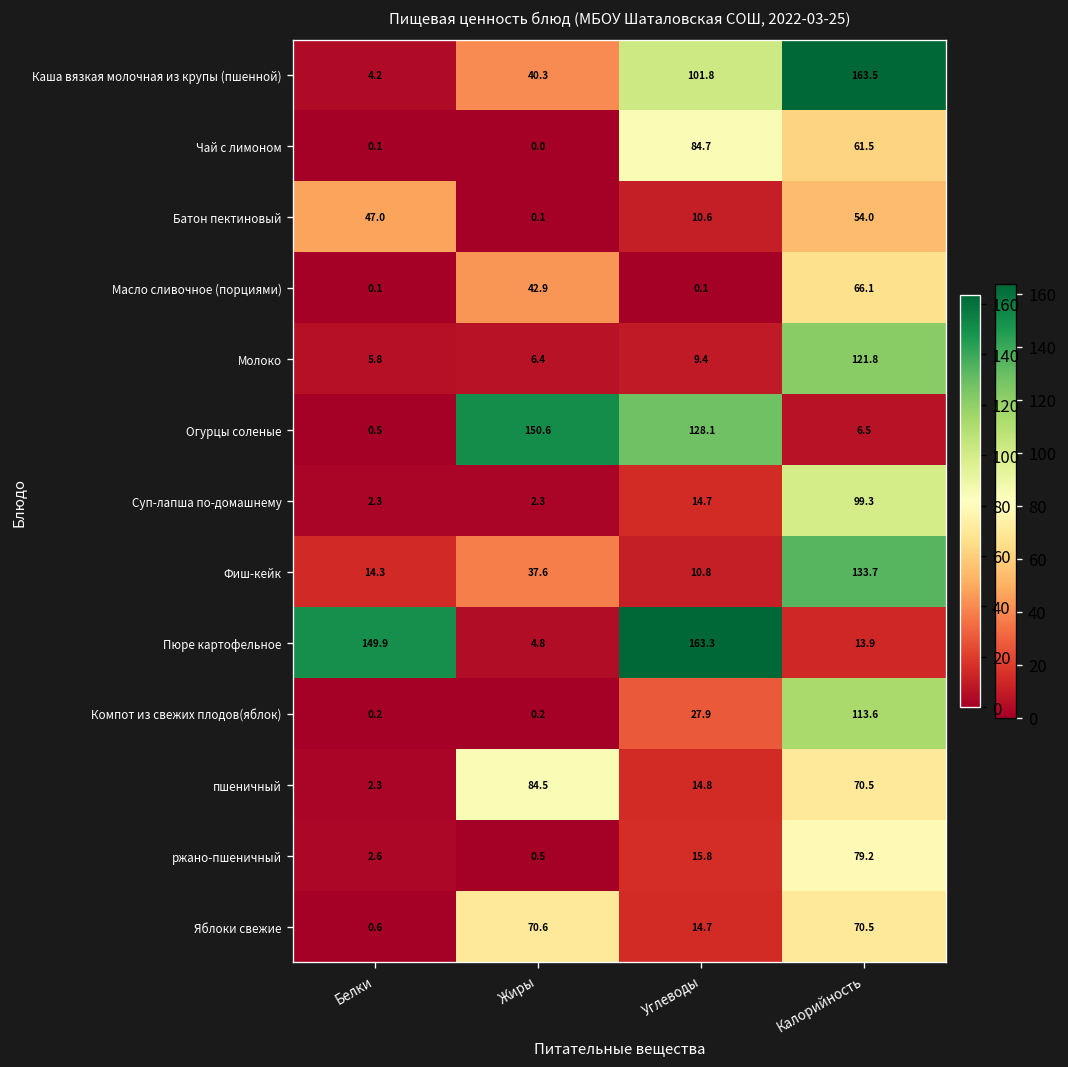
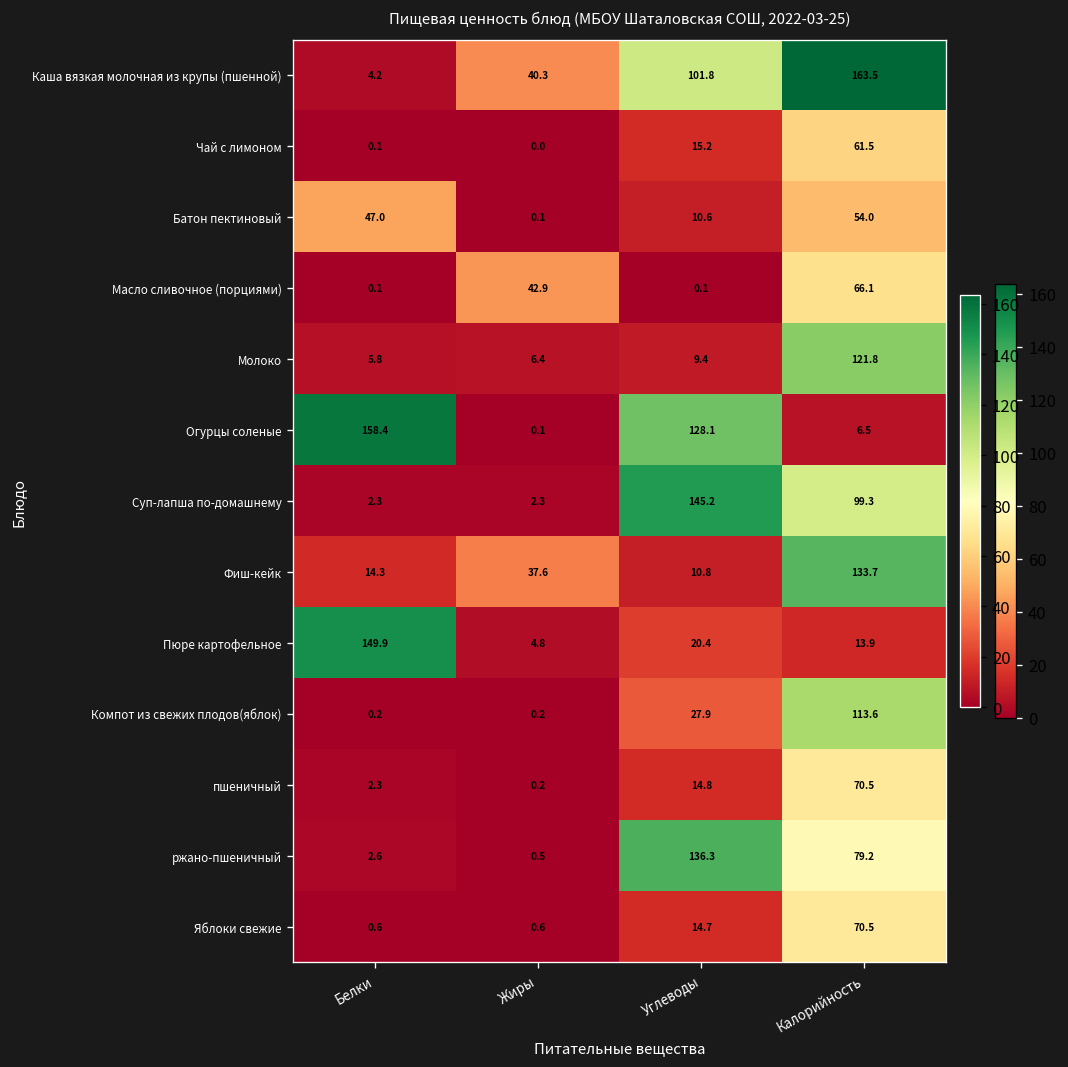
Чай с лимоном, Углеводы: 84.7 -> 15.2
Огурцы соленые, Белки: 0.5 -> 158.4
Огурцы соленые, Жиры: 150.6 -> 0.1
Суп-лапша по-домашнему, Углеводы: 14.7 -> 145.2
Пюре картофельное, Углеводы: 163.3 -> 20.4
пшеничный, Жиры: 84.5 -> 0.2
ржано-пшеничный, Углеводы: 15.8 -> 136.3
Яблоки свежие, Жиры: 70.6 -> 0.6
